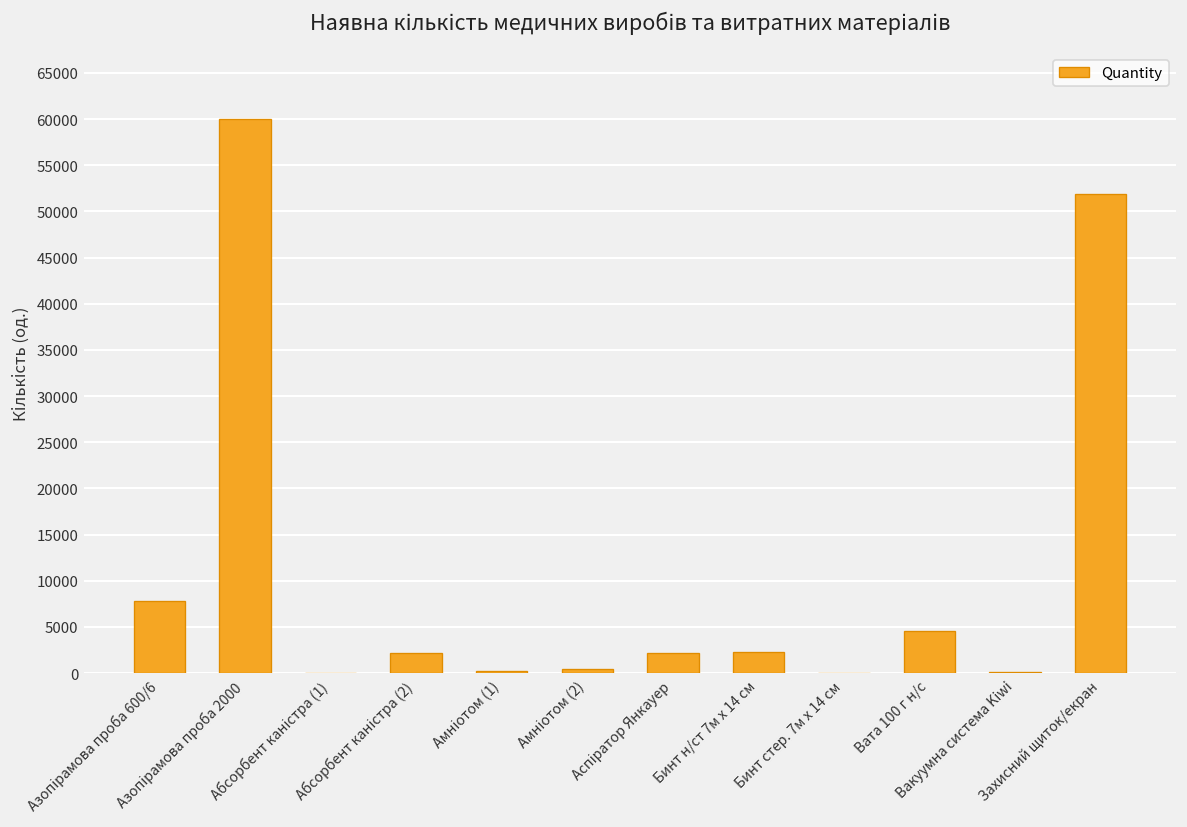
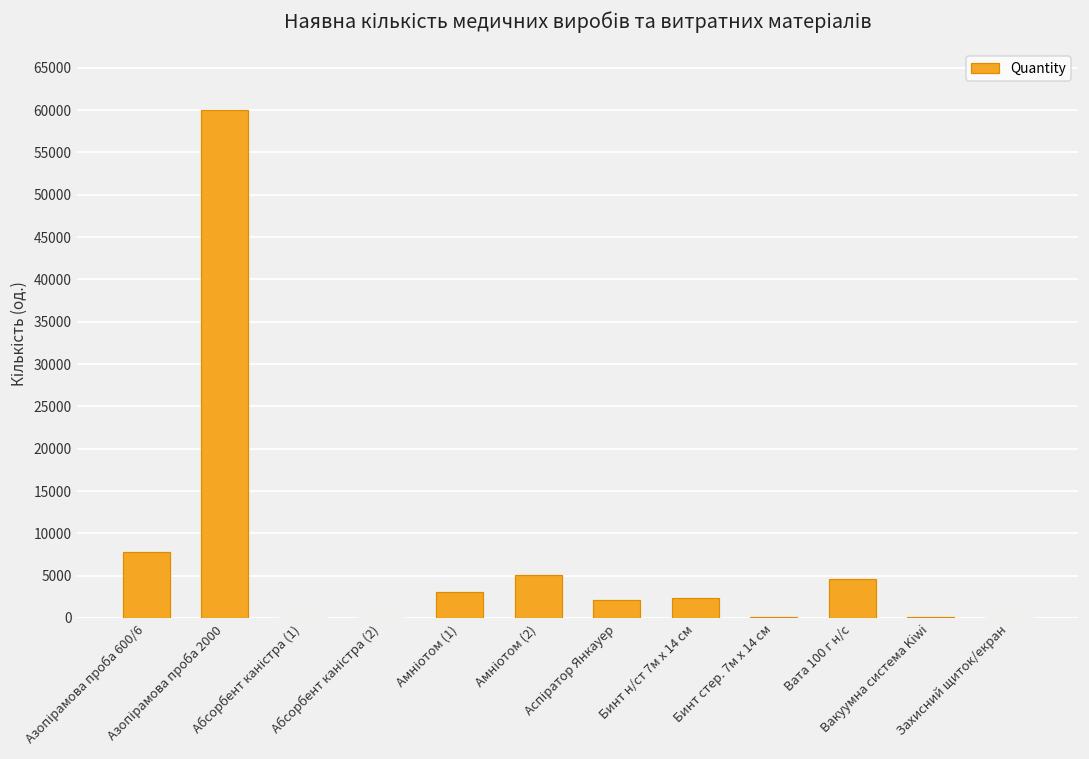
Абсорбент каністра (2): 2000 -> 0
Амніотом (1): 0 -> 3000
Амніотом (2): 1000 -> 5000
Захисний щиток/екран: 52000 -> 0
